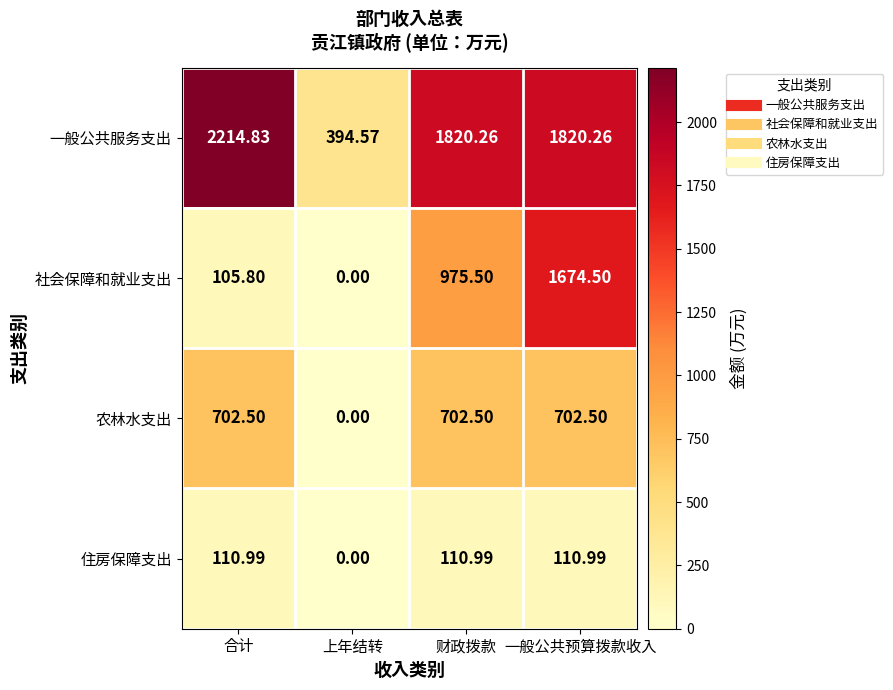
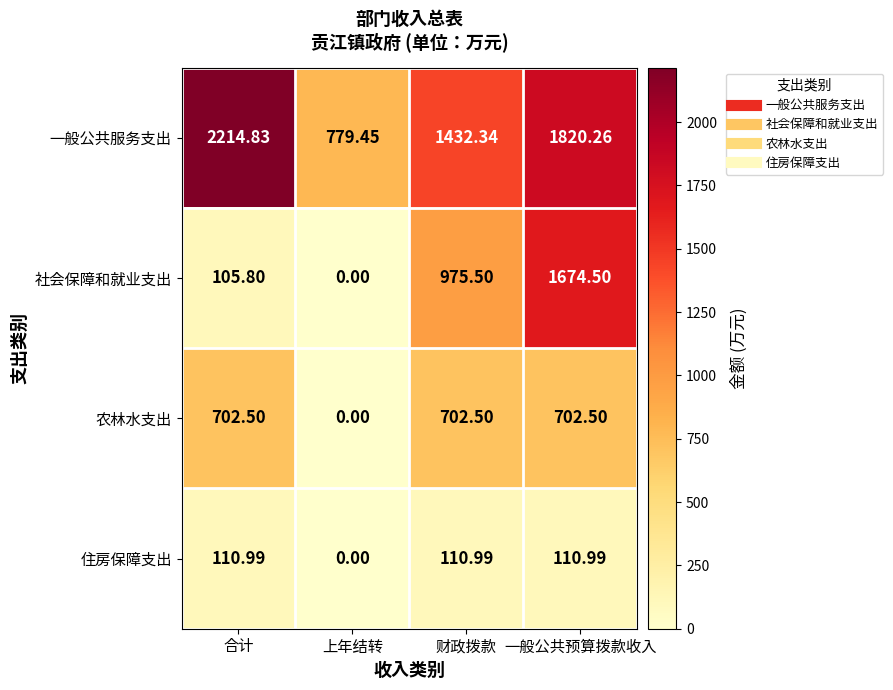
一般公共服务支出, 上年结转: 394.57 -> 779.45
一般公共服务支出, 财政拨款: 1820.26 -> 1432.34
